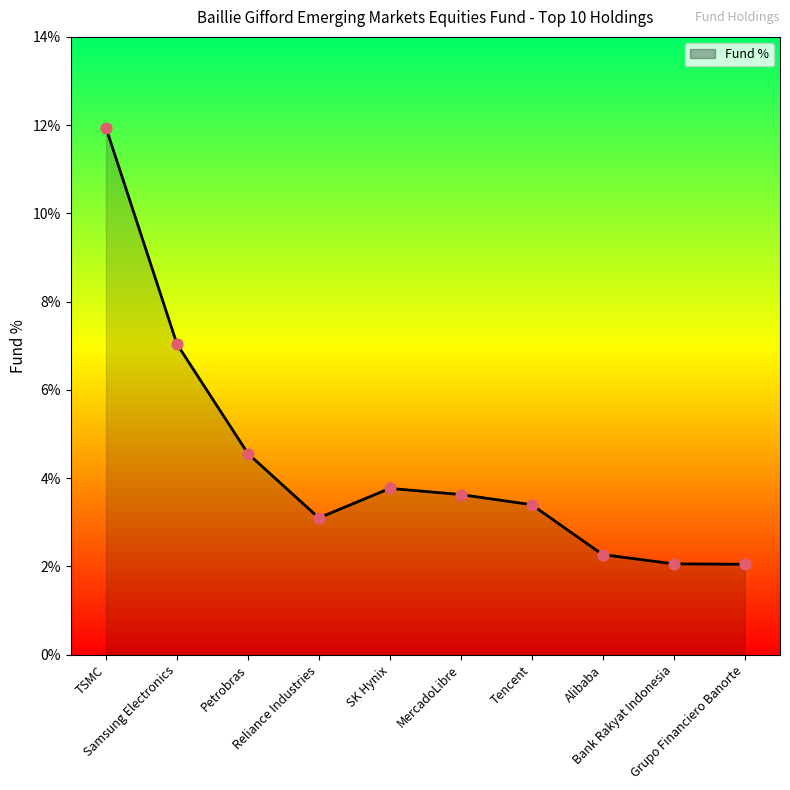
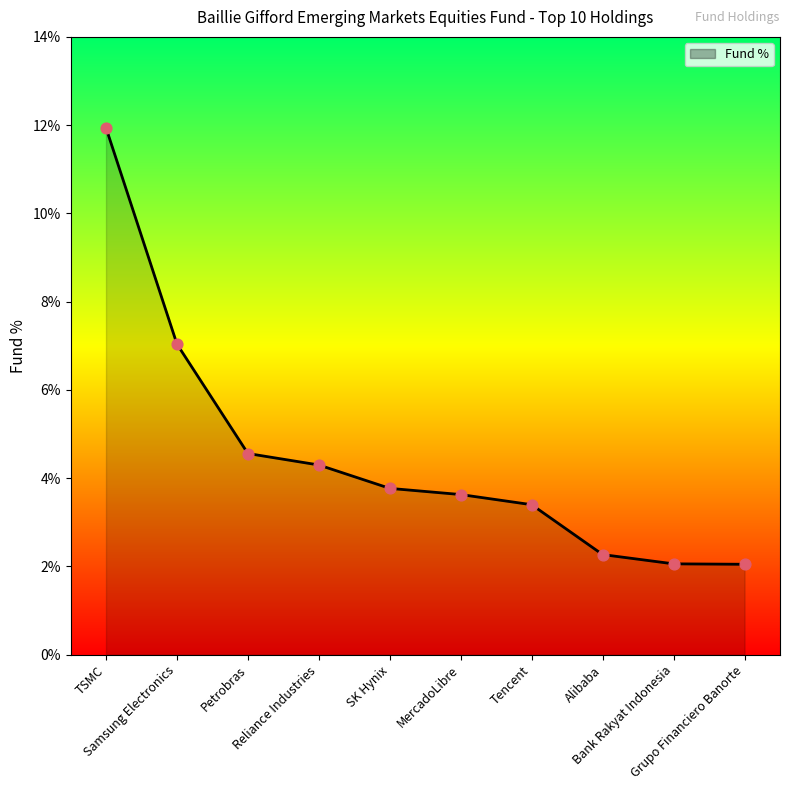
Reliance Industries: 3.1% -> 4.3%
